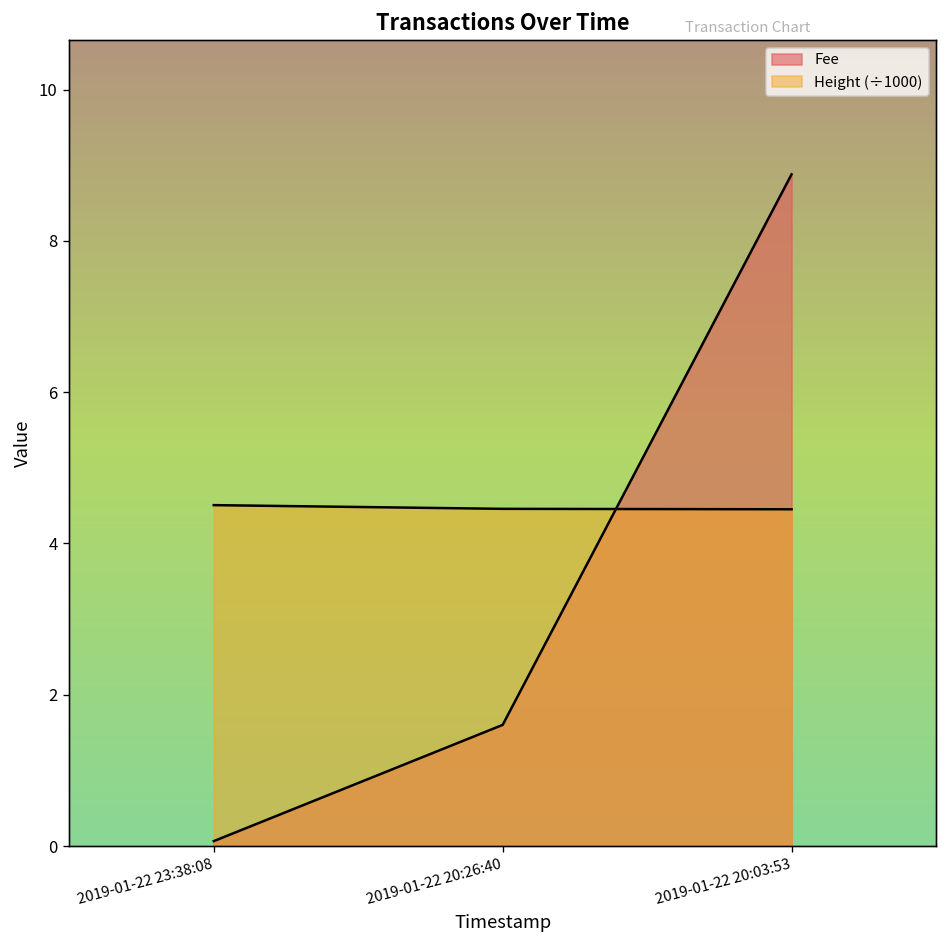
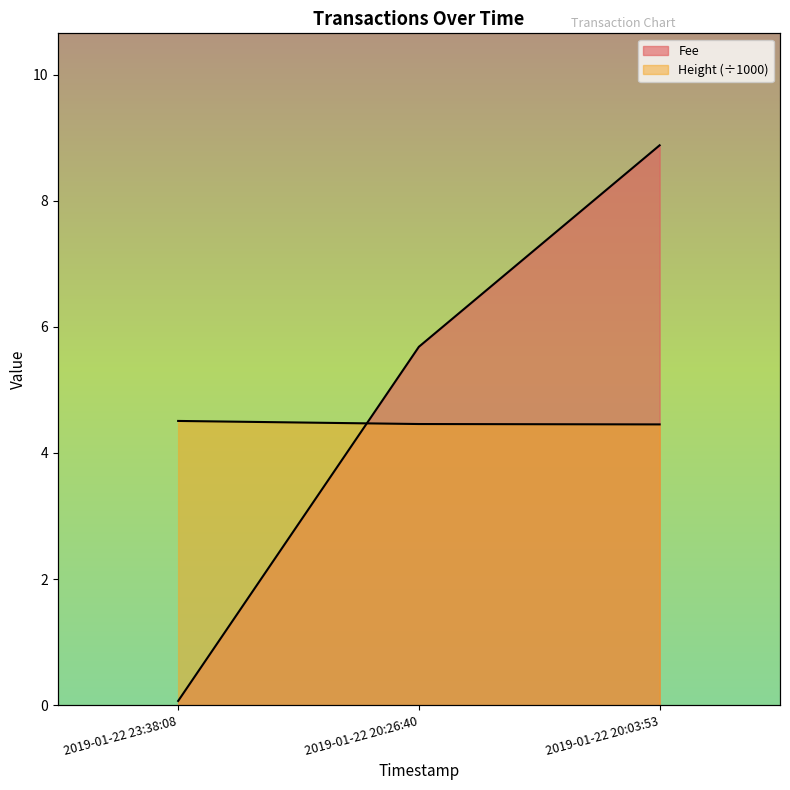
Fee, 2019-01-22 20:26:40: 1.6 -> 5.7
